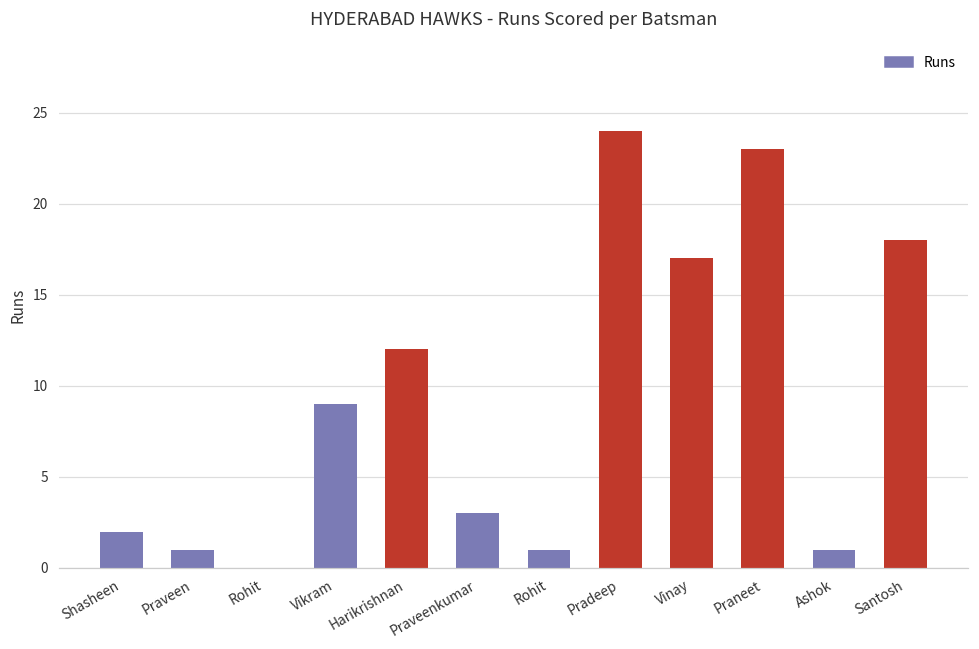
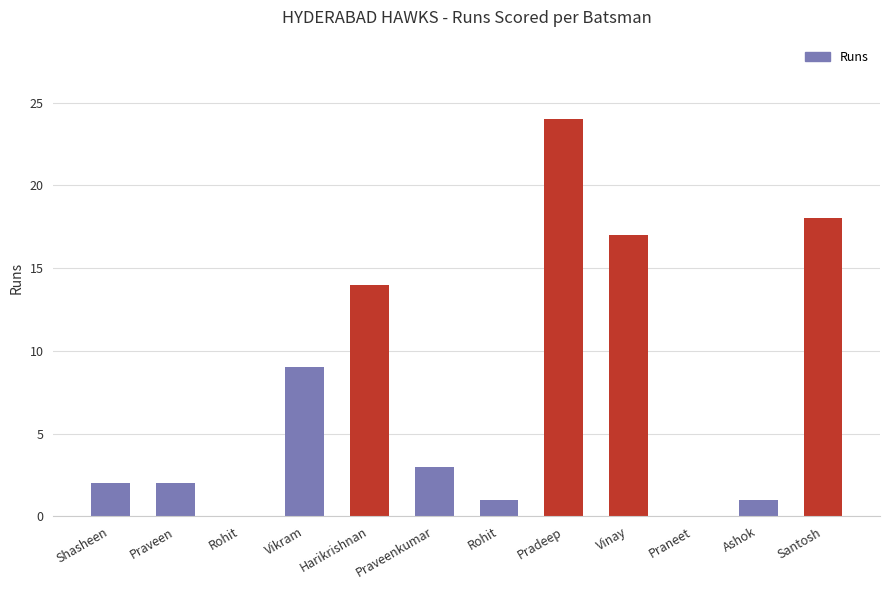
Praveen: 1 -> 2
Harikrishnan: 12 -> 14
Praneet: 23 -> 0
